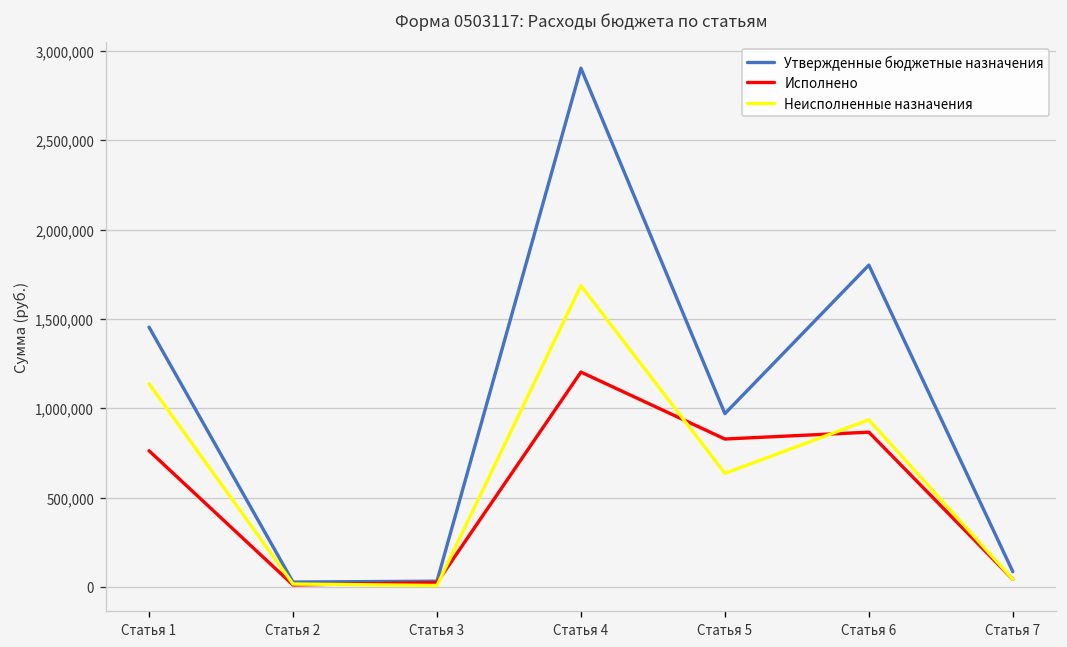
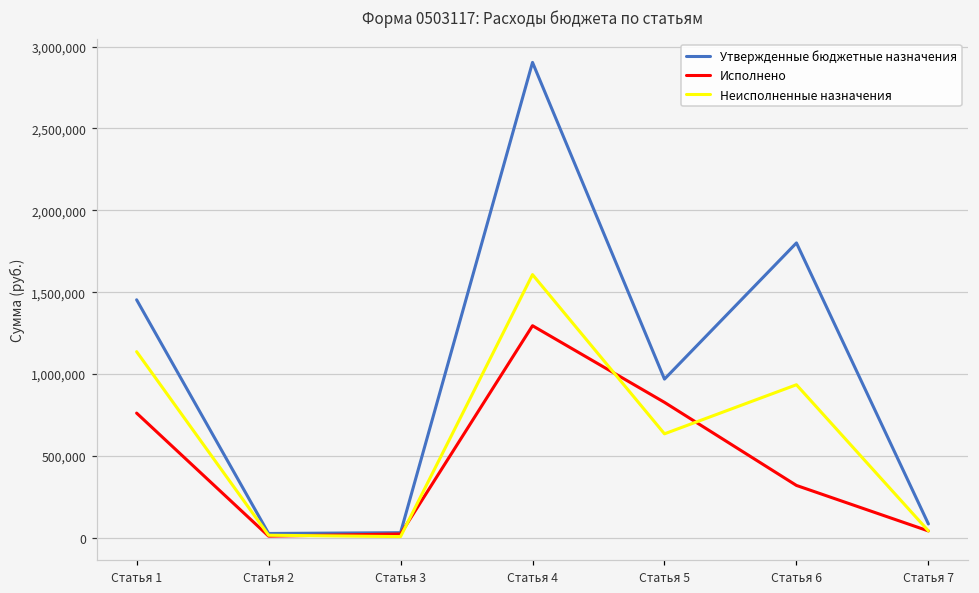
Исполнено, Статья 4: 1,200,000 -> 1,300,000
Неисполненные назначения, Статья 4: 1,690,000 -> 1,610,000
Исполнено, Статья 6: 870,000 -> 320,000
